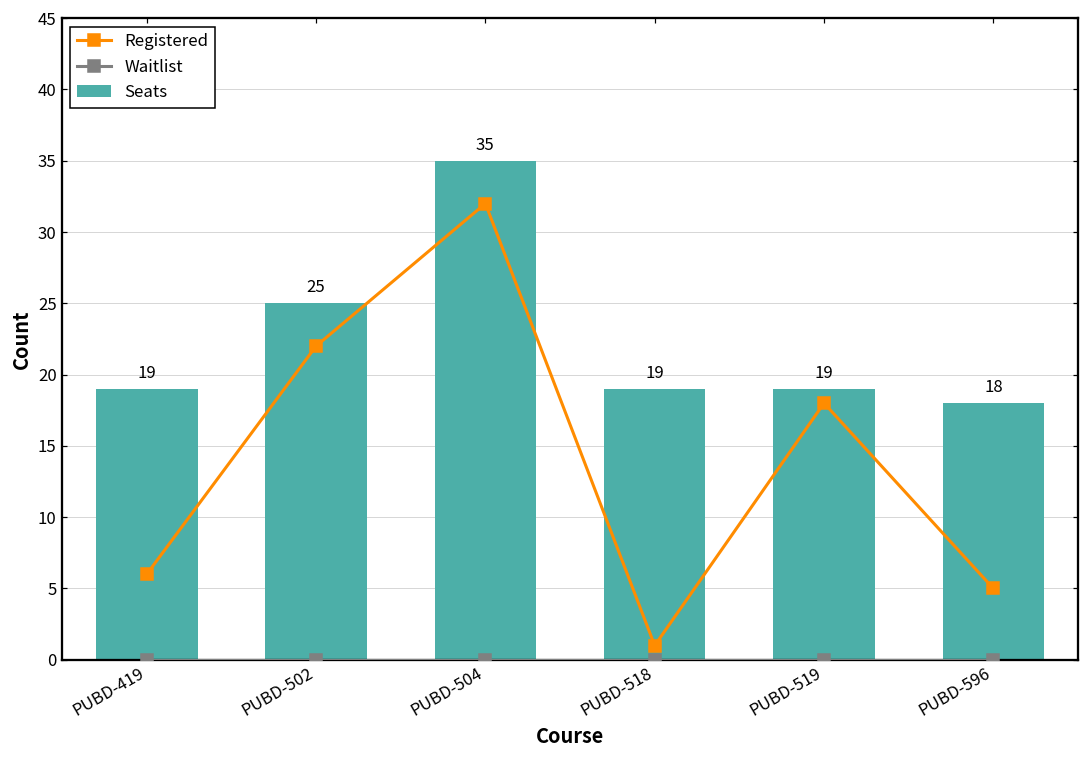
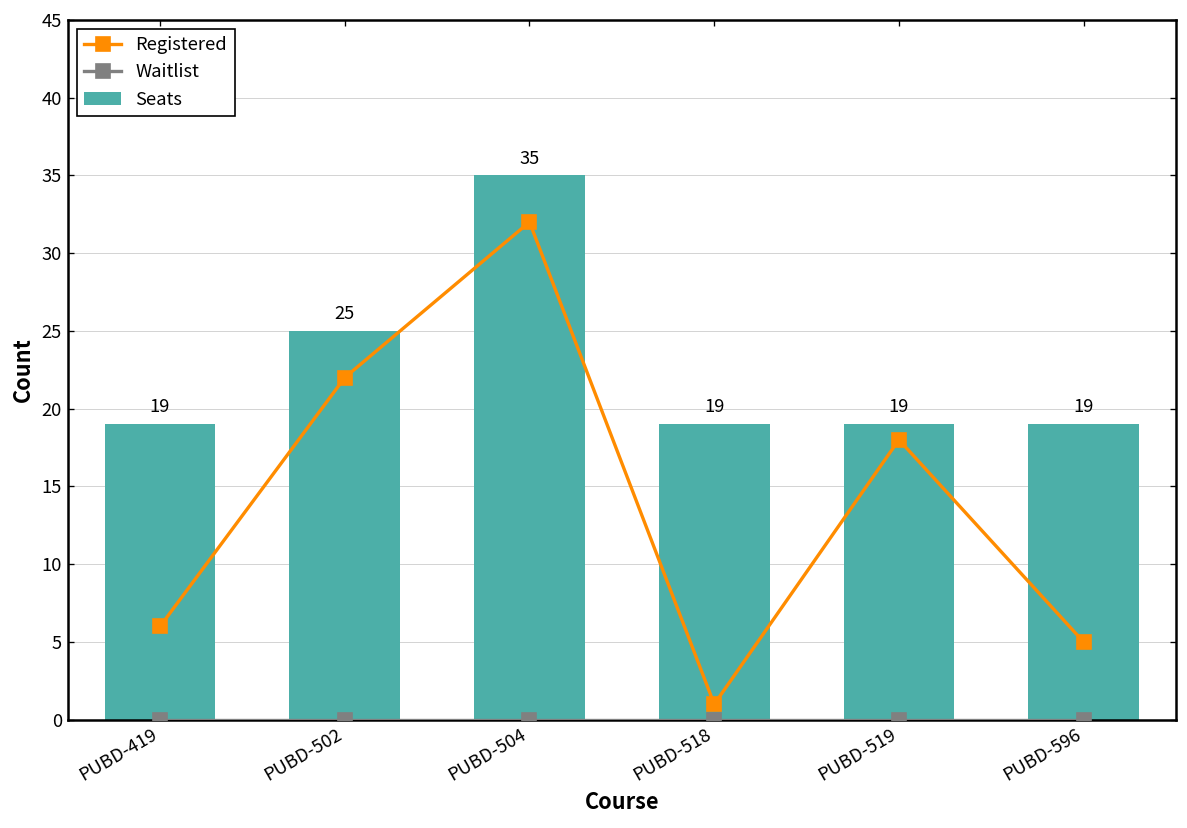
Seats, PUBD-596: 18 -> 19
